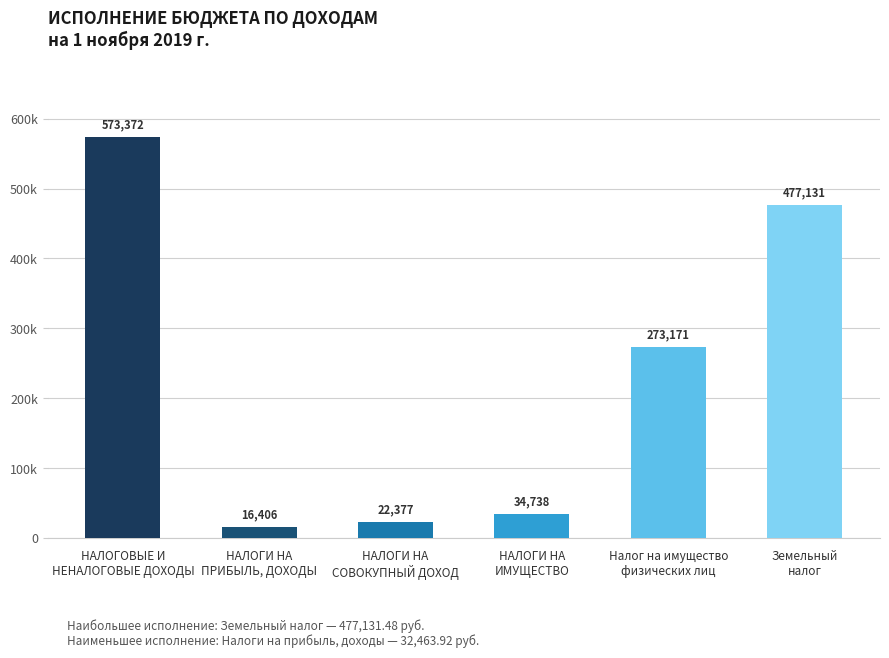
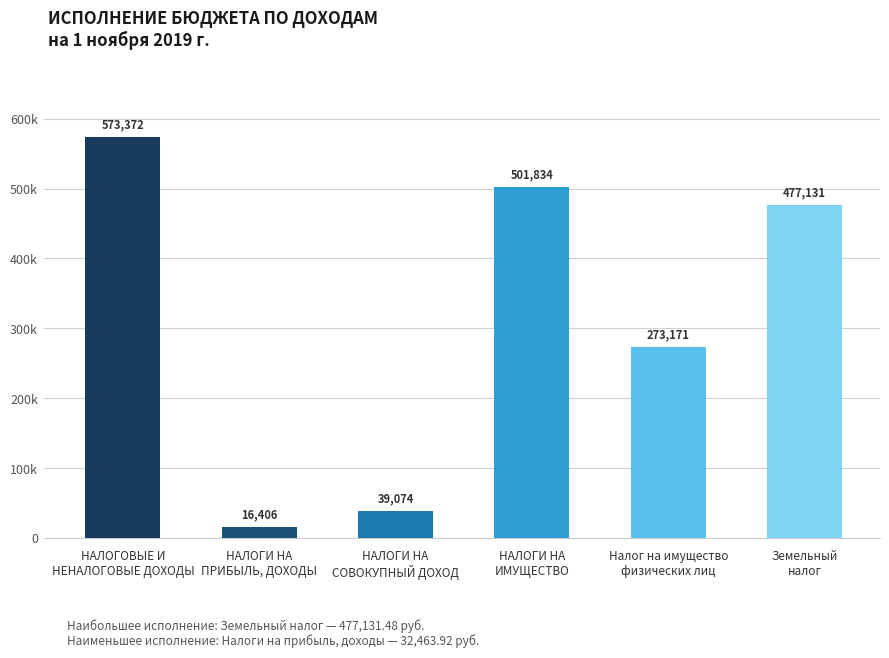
НАЛОГИ НА СОВОКУПНЫЙ ДОХОД: 22,377 -> 39,074
НАЛОГИ НА ИМУЩЕСТВО: 34,738 -> 501,834
